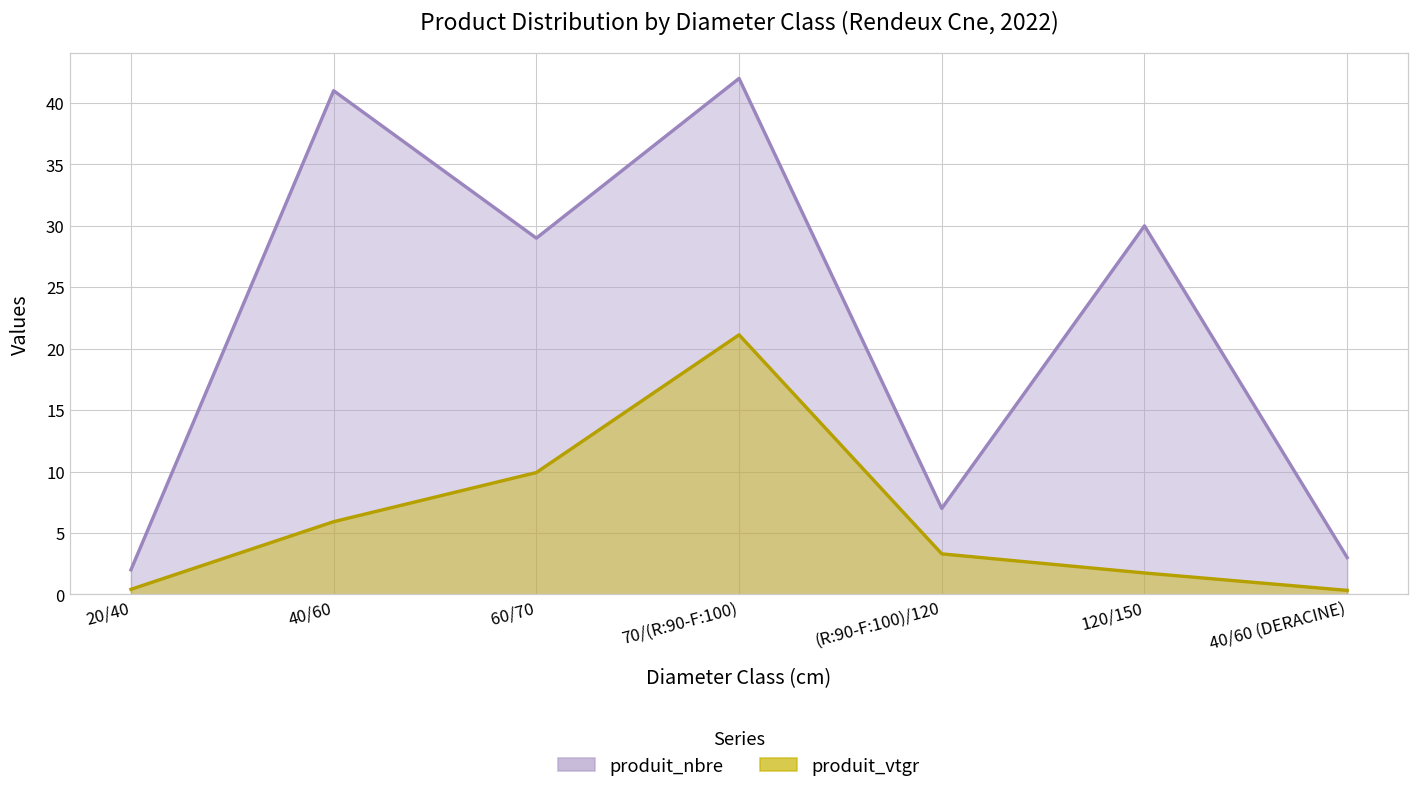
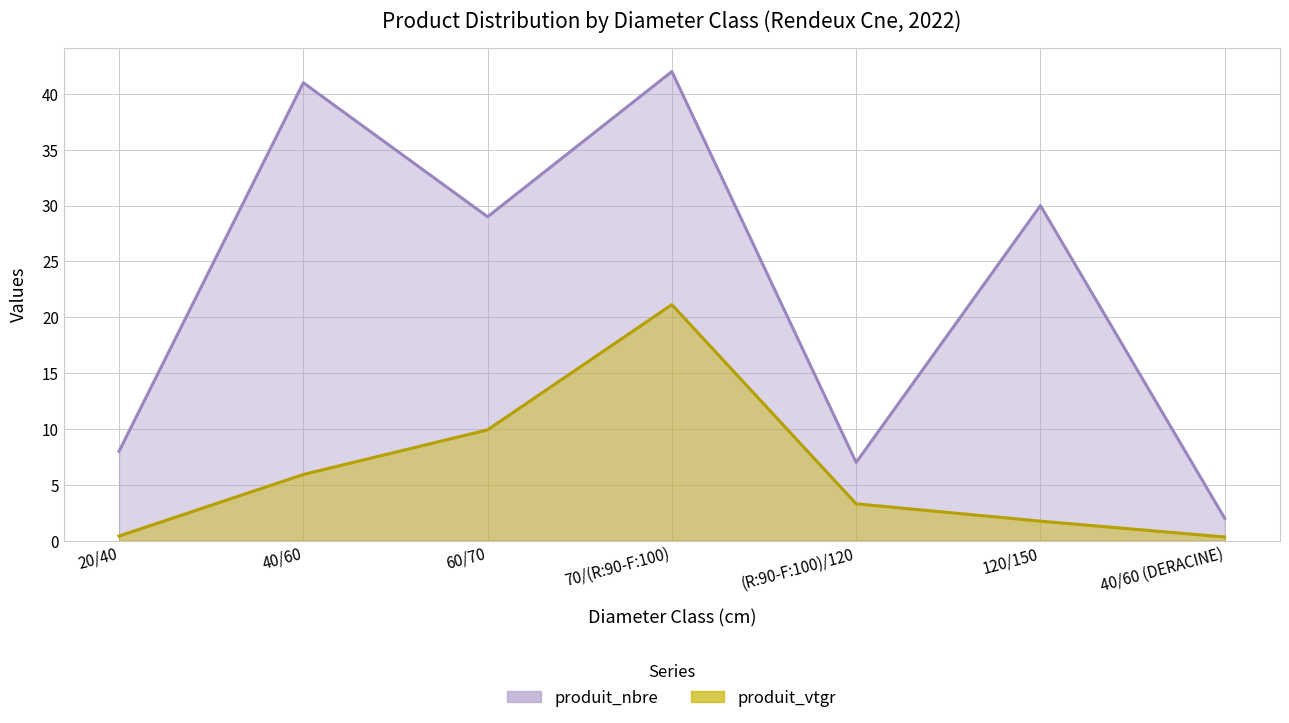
produit_nbre, 20/40: 2 -> 8
produit_nbre, 40/60 (DERACINE): 3 -> 2
